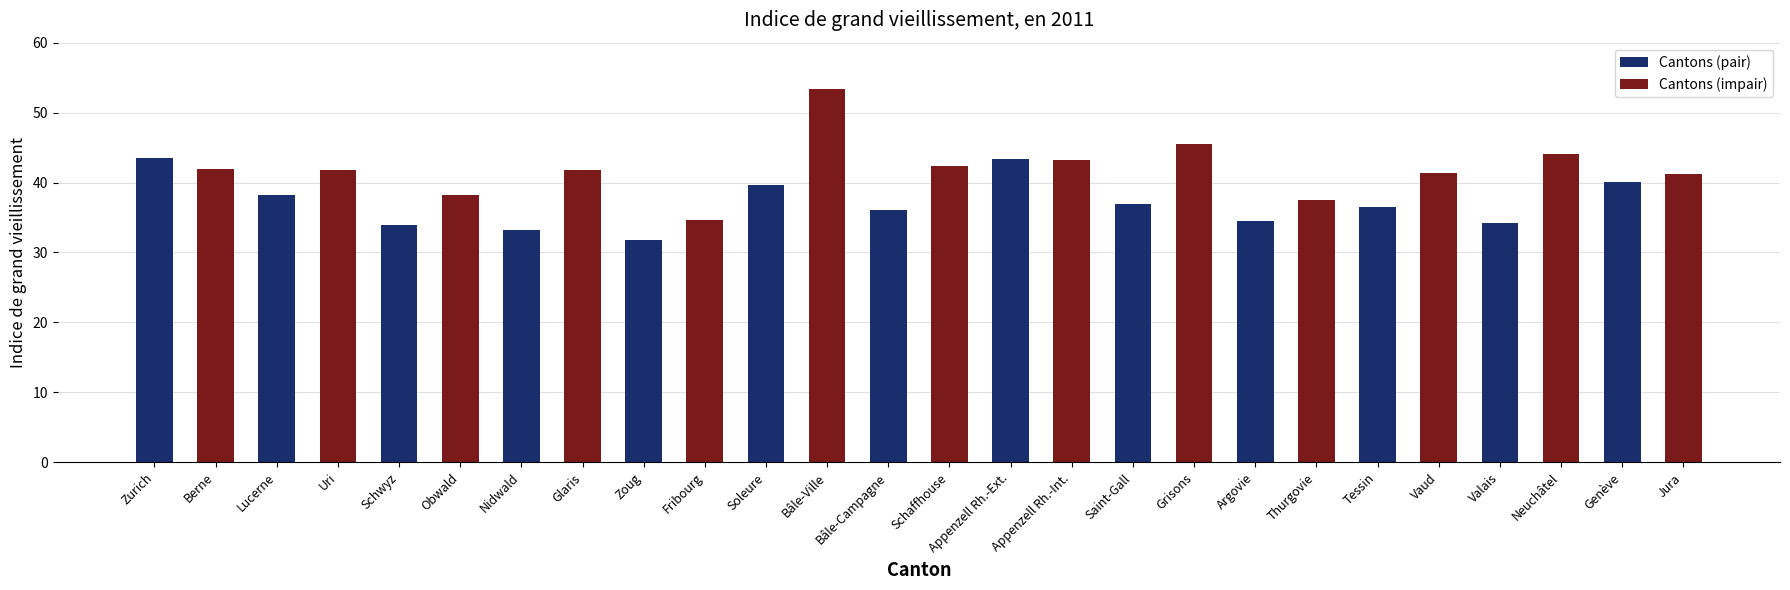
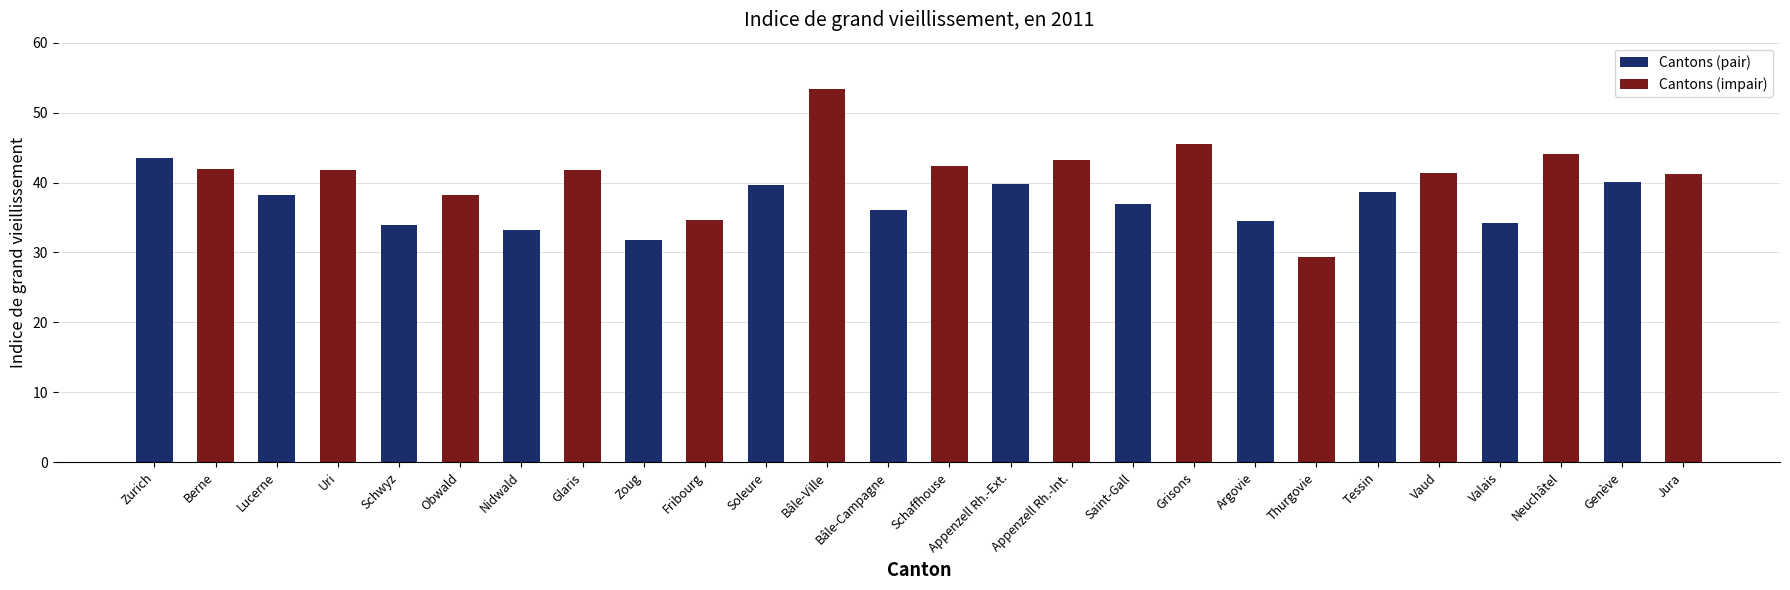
Cantons (pair), Appenzell Rh.-Ext.: 43 -> 40
Cantons (impair), Thurgovie: 37 -> 29
Cantons (pair), Tessin: 36 -> 39
